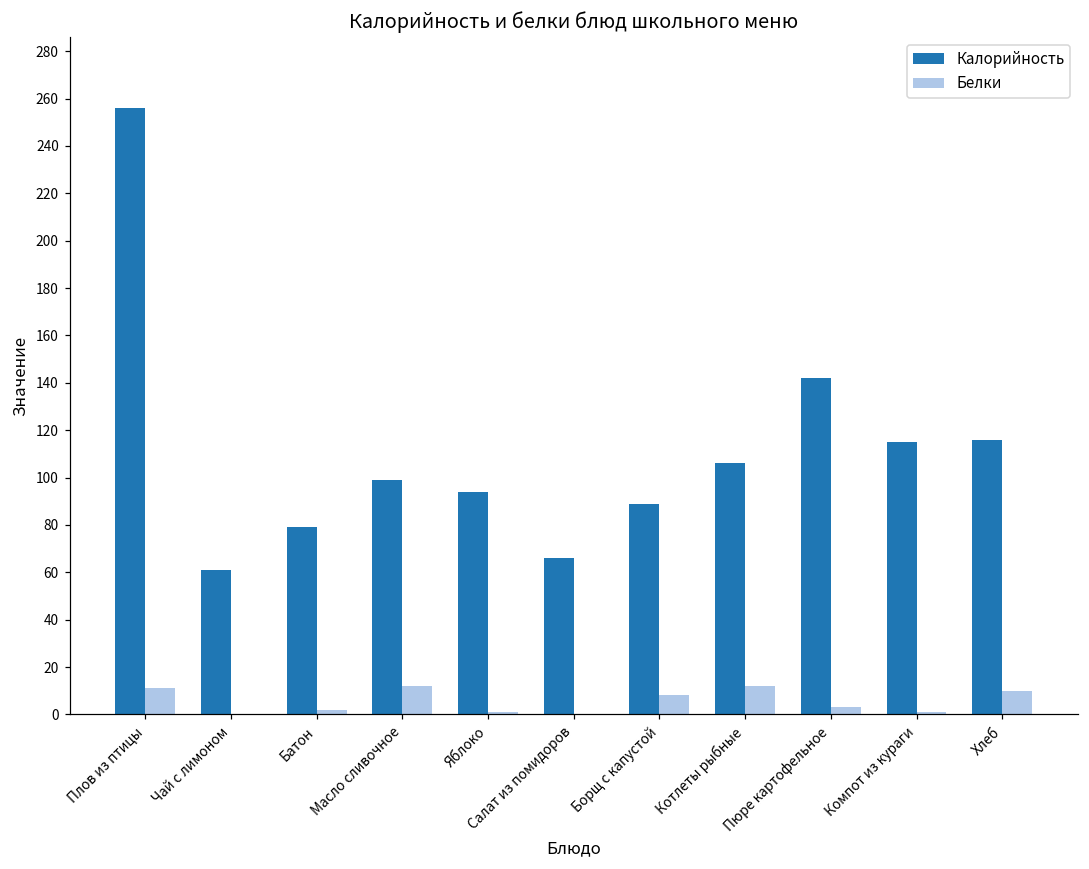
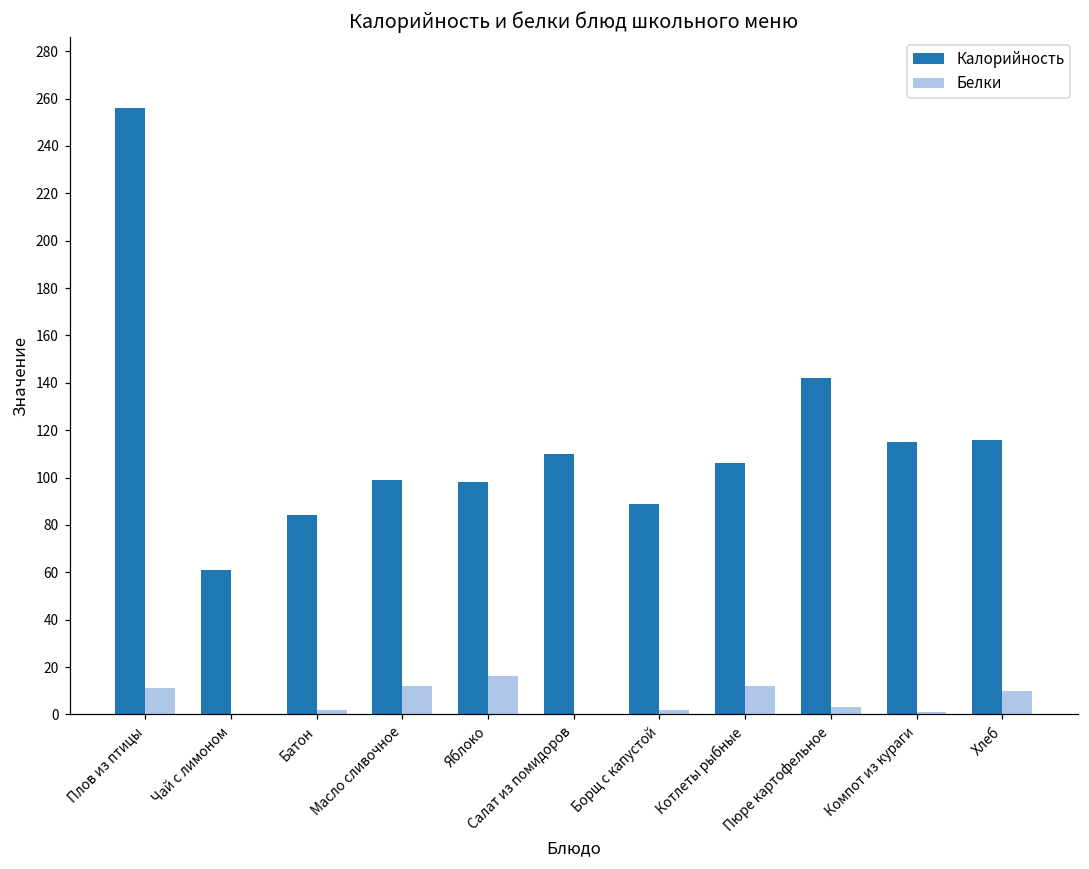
Калорийность, Батон: 79 -> 84
Калорийность, Яблоко: 94 -> 98
Белки, Яблоко: 1 -> 16
Калорийность, Салат из помидоров: 66 -> 110
Белки, Борщ с капустой: 8 -> 2
